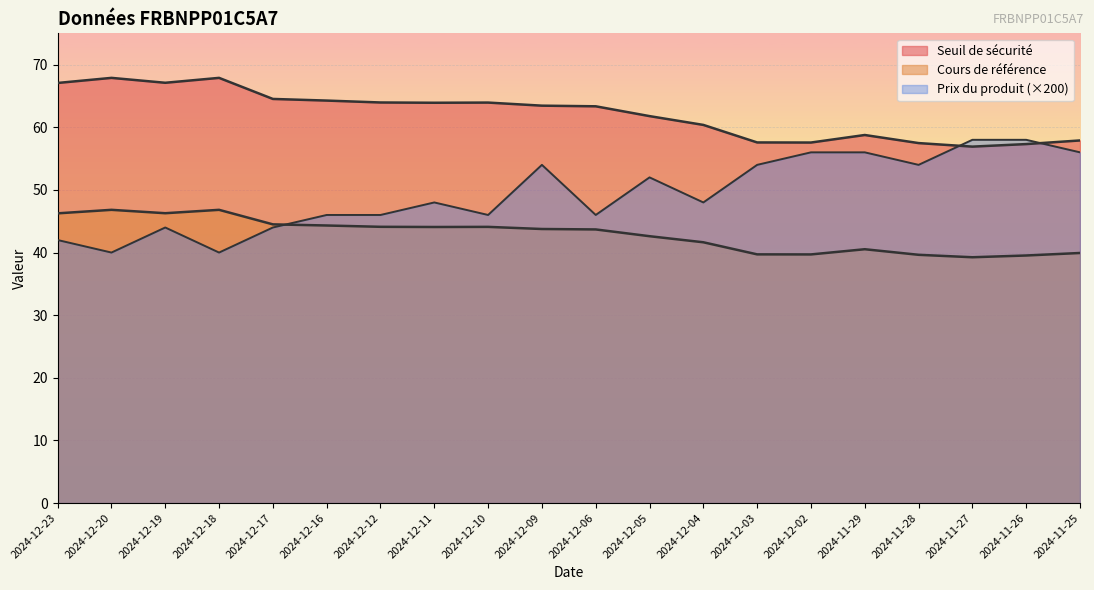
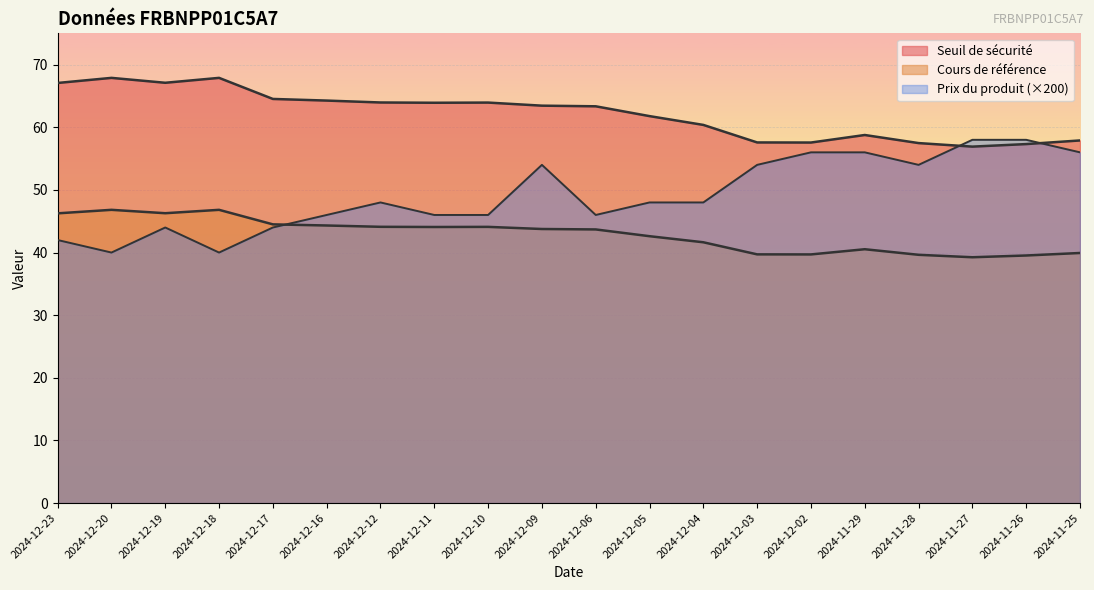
Prix du produit (×200), 2024-12-12: 46 -> 48
Prix du produit (×200), 2024-12-11: 48 -> 46
Prix du produit (×200), 2024-12-05: 52 -> 48
